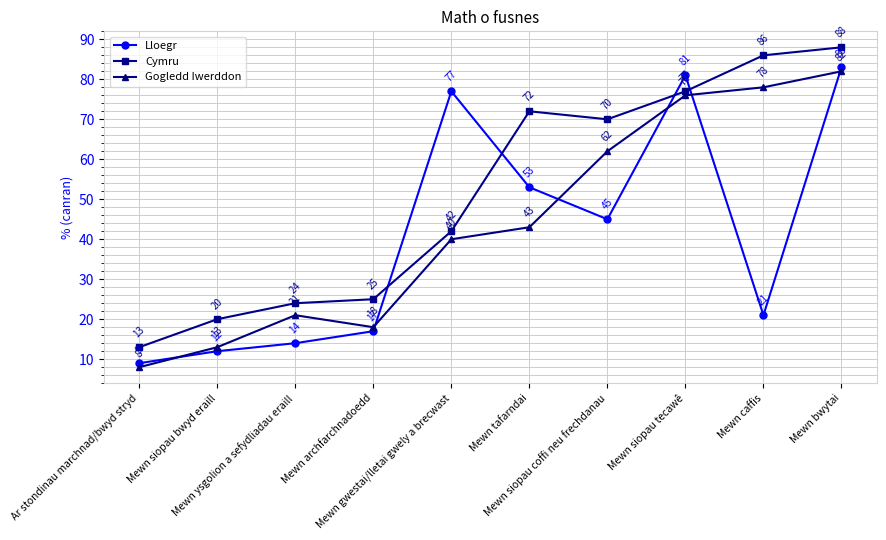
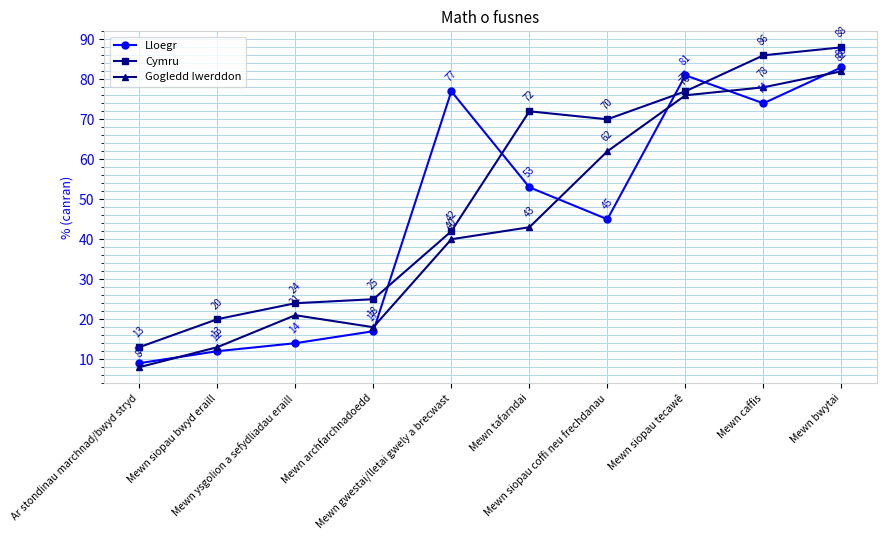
Lloegr, Mewn caffis: 21 -> 74
